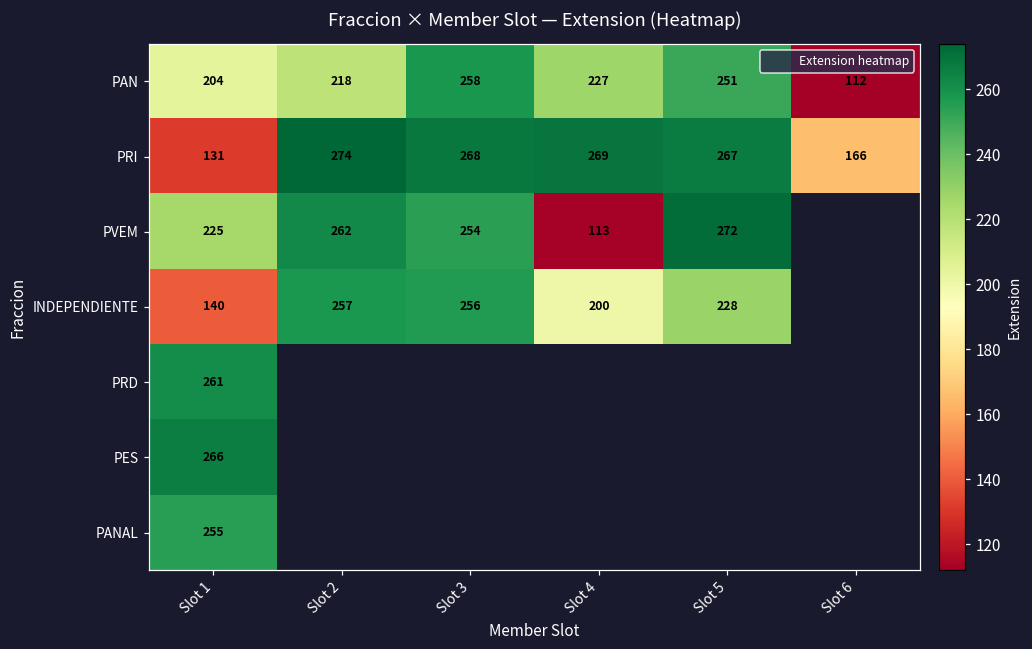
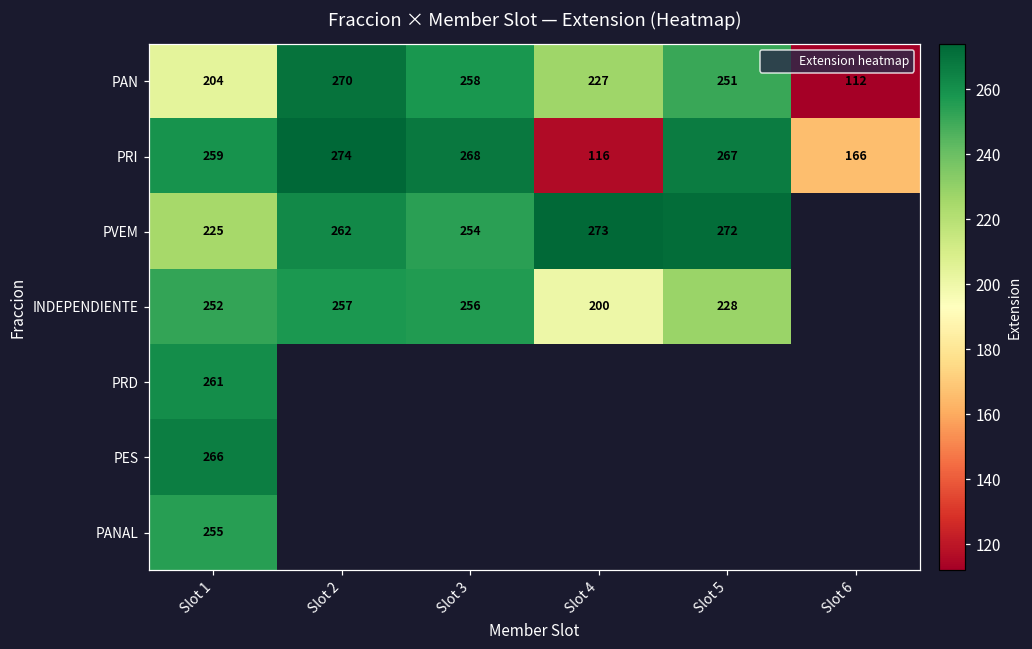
PAN, Slot 2: 218 -> 270
PRI, Slot 1: 131 -> 259
PRI, Slot 4: 269 -> 116
PVEM, Slot 4: 113 -> 273
INDEPENDIENTE, Slot 1: 140 -> 252
